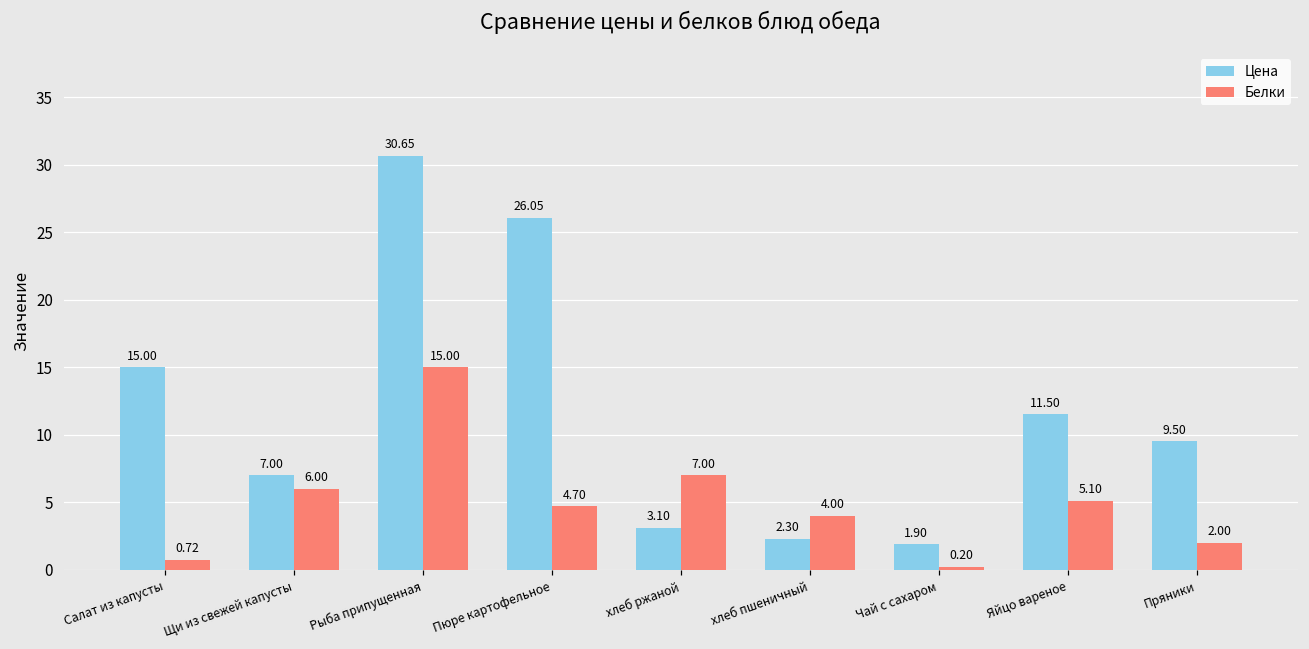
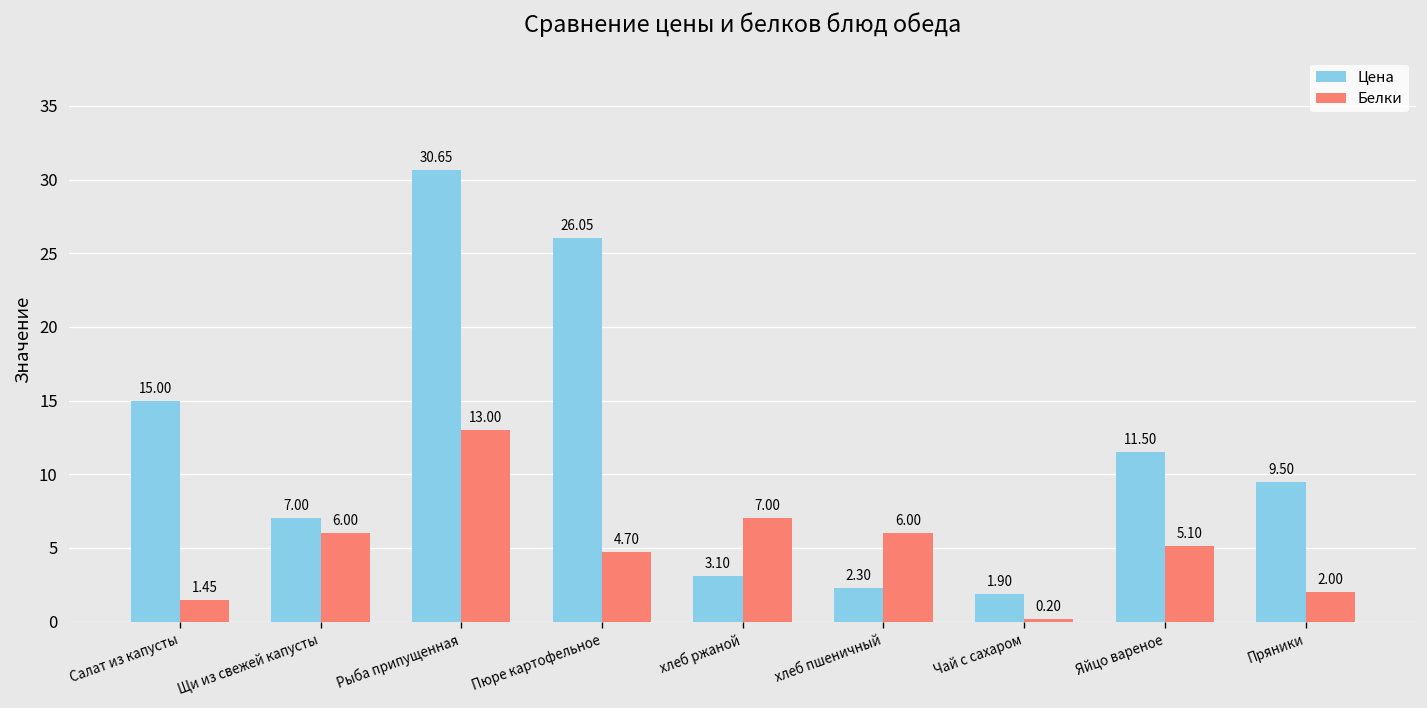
Белки, Салат из капусты: 0.72 -> 1.45
Белки, Рыба припущенная: 15.00 -> 13.00
Белки, хлеб пшеничный: 4.00 -> 6.00
